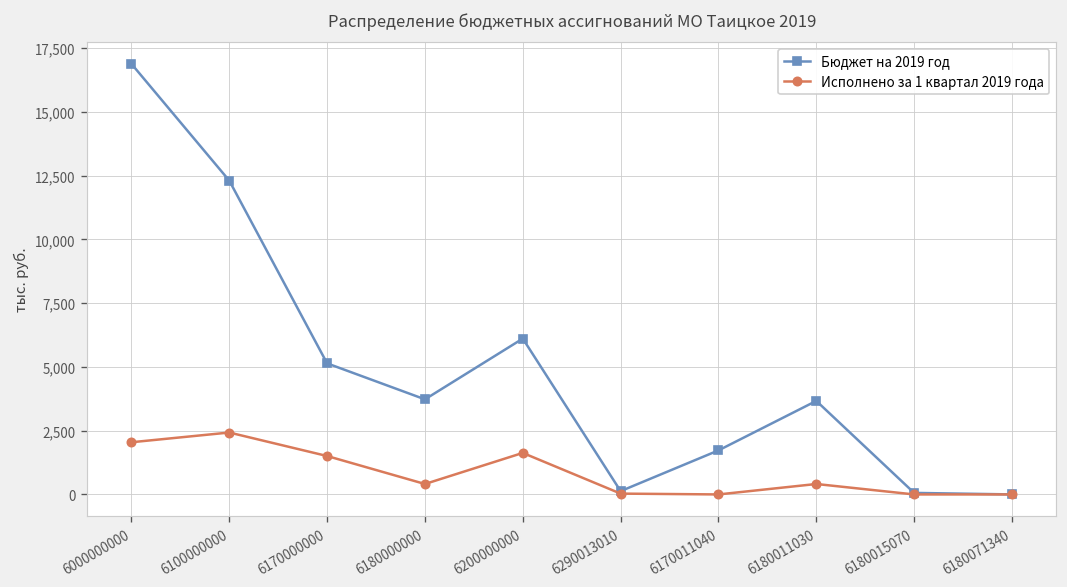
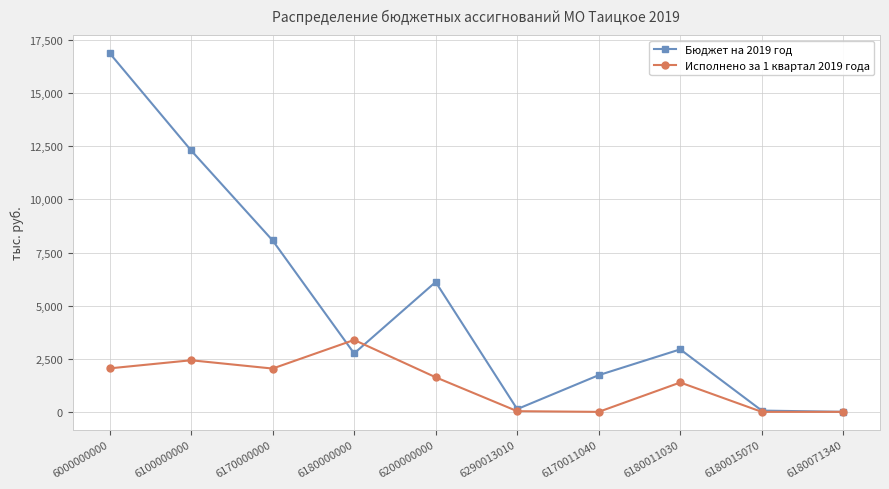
Бюджет на 2019 год, 6170000000: 5,100 -> 8,100
Исполнено за 1 квартал 2019 года, 6170000000: 1,500 -> 2,000
Бюджет на 2019 год, 6180000000: 3,700 -> 2,800
Исполнено за 1 квартал 2019 года, 6180000000: 400 -> 3,400
Бюджет на 2019 год, 6180011030: 3,700 -> 2,900
Исполнено за 1 квартал 2019 года, 6180011030: 400 -> 1,400
